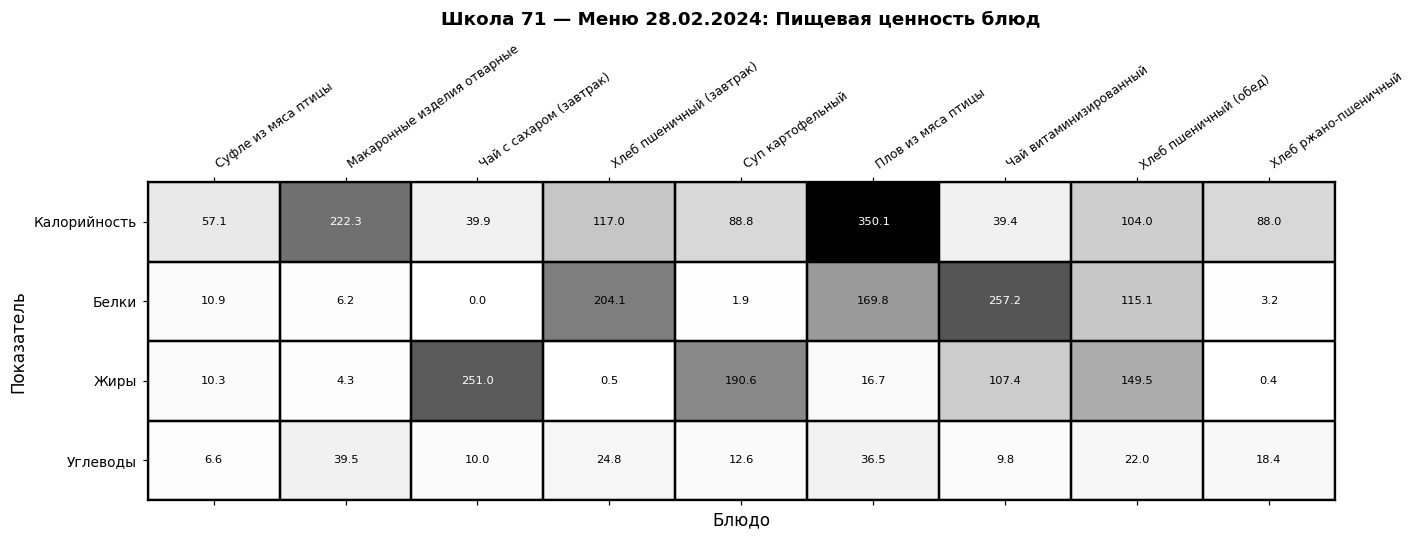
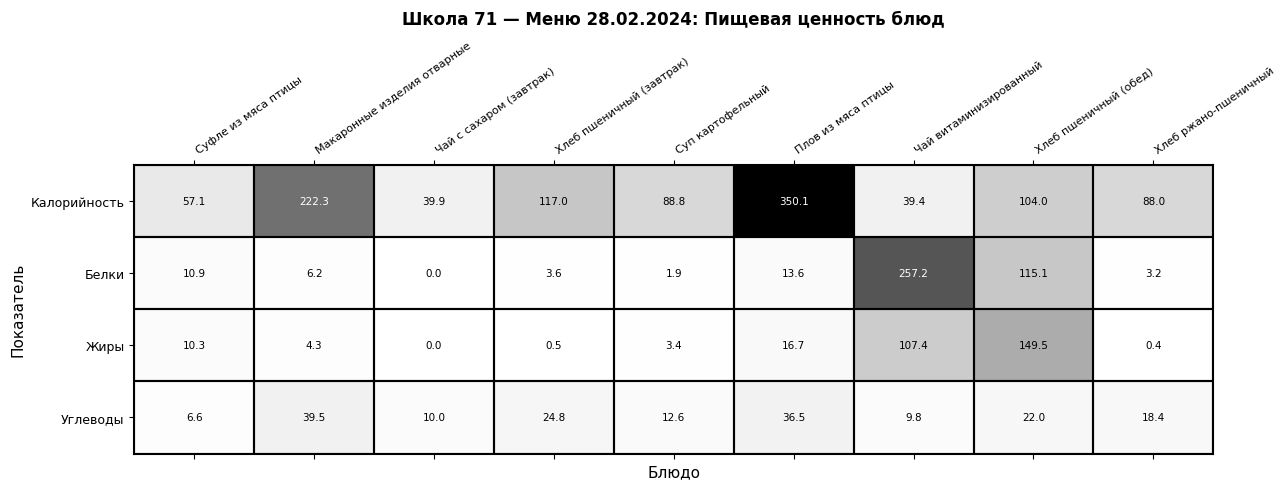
Белки, Хлеб пшеничный (завтрак): 204.1 -> 3.6
Белки, Плов из мяса птицы: 169.8 -> 13.6
Жиры, Чай с сахаром (завтрак): 251.0 -> 0.0
Жиры, Суп картофельный: 190.6 -> 3.4
